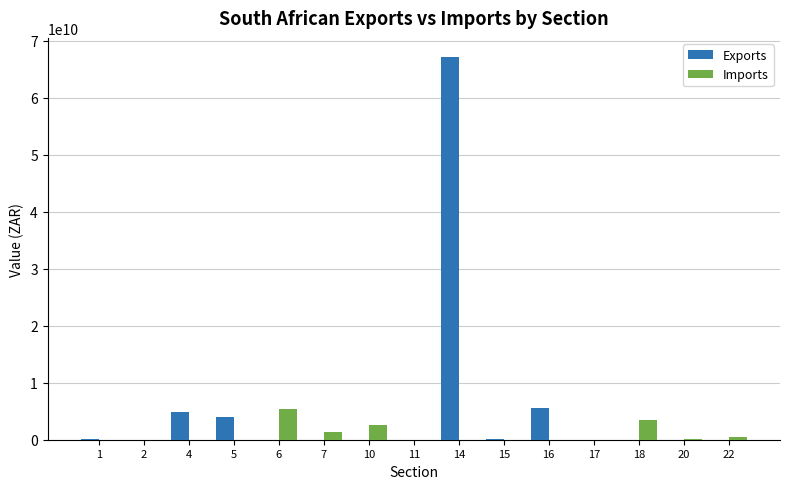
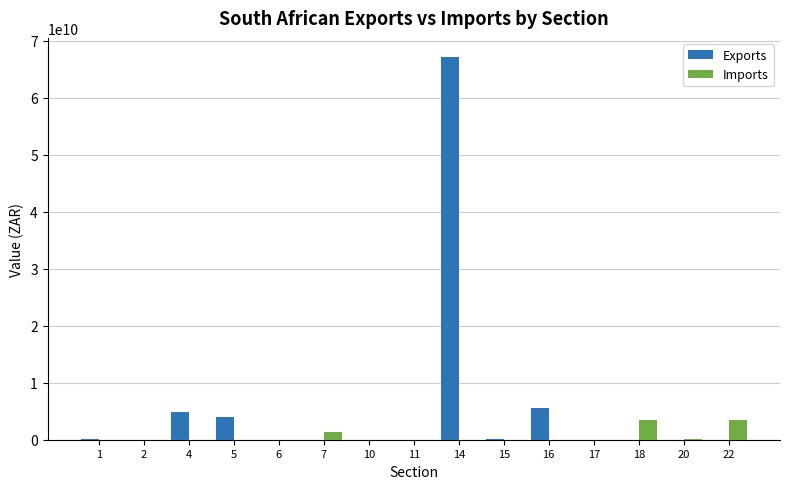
Imports, 6: 5000000000 -> 0
Imports, 10: 3000000000 -> 0
Imports, 22: 1000000000 -> 3000000000
